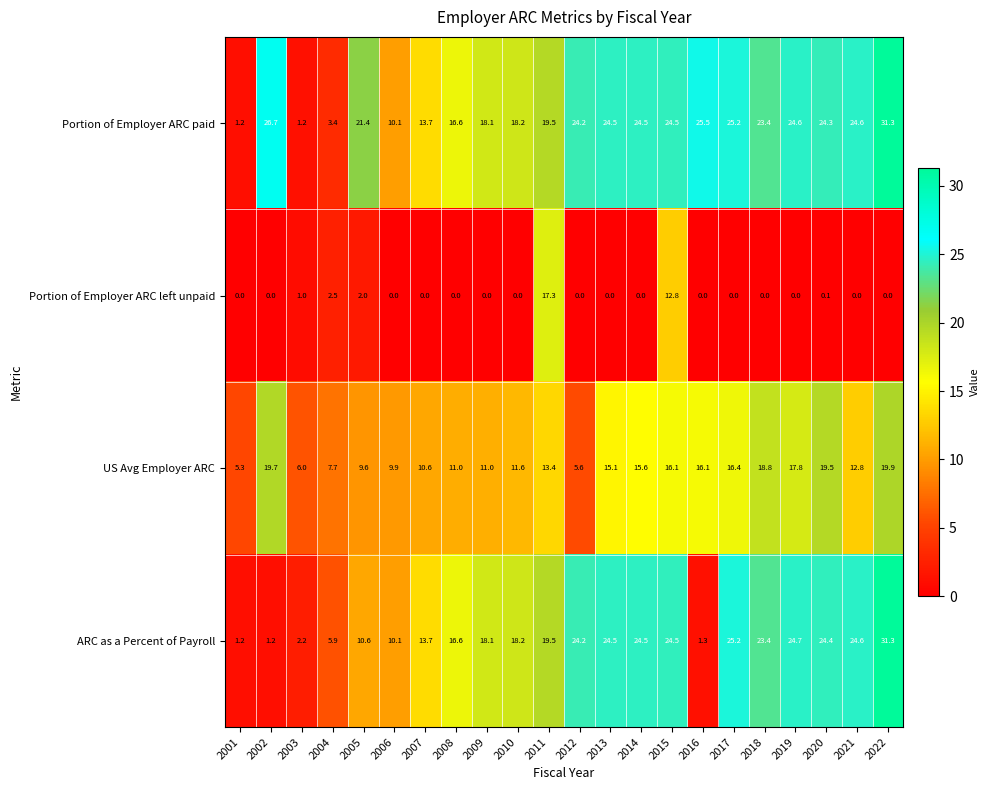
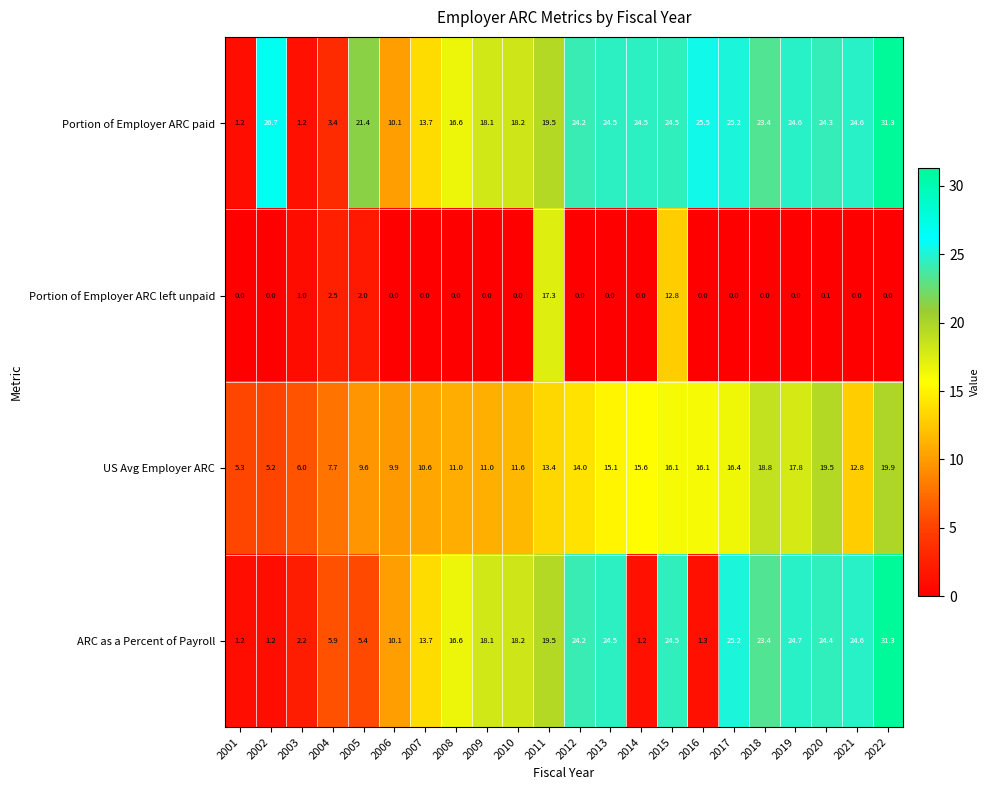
US Avg Employer ARC, 2002: 19.7 -> 5.2
US Avg Employer ARC, 2012: 5.6 -> 14.0
ARC as a Percent of Payroll, 2005: 10.6 -> 5.4
ARC as a Percent of Payroll, 2014: 24.5 -> 1.2
